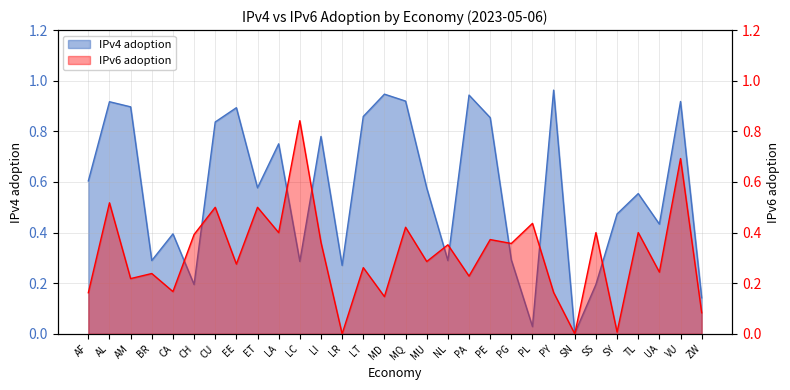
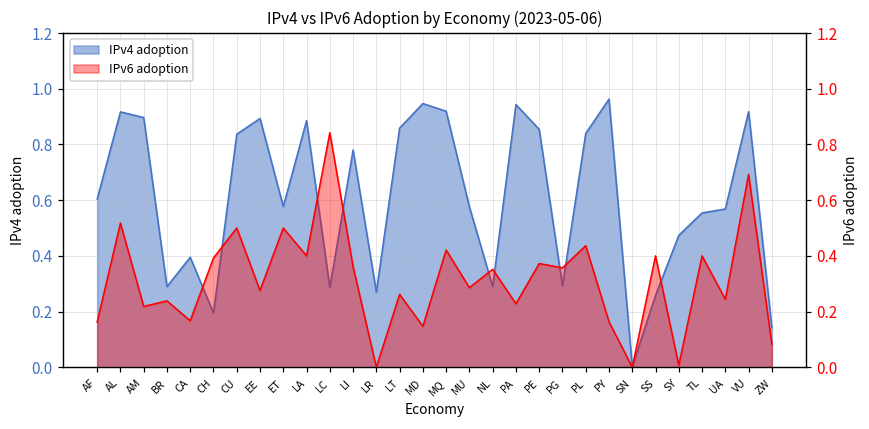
IPv4 adoption, LA: 0.75 -> 0.89
IPv4 adoption, PL: 0.03 -> 0.84
IPv4 adoption, SS: 0.20 -> 0.26
IPv4 adoption, UA: 0.43 -> 0.57
